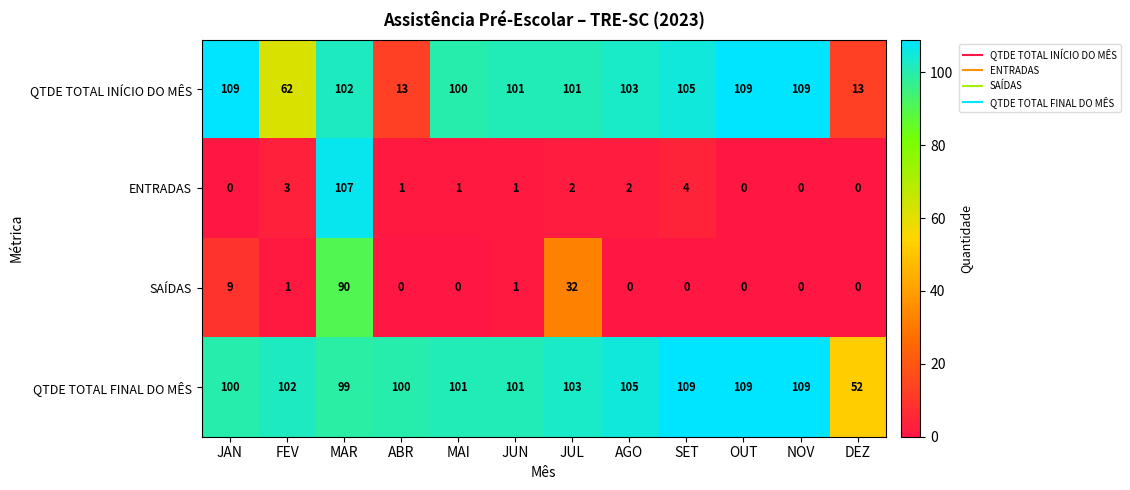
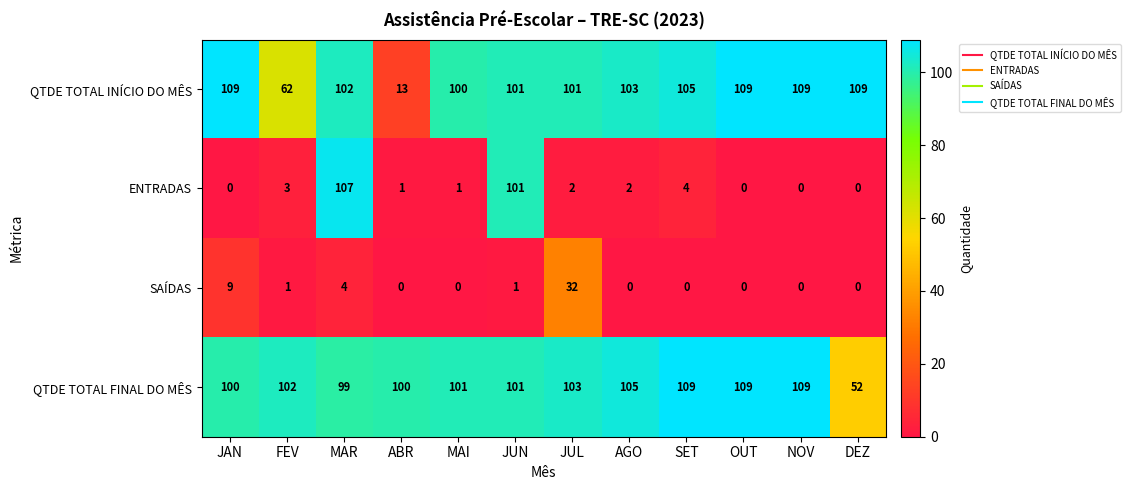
QTDE TOTAL INÍCIO DO MÊS, DEZ: 13 -> 109
ENTRADAS, JUN: 1 -> 101
SAÍDAS, MAR: 90 -> 4
